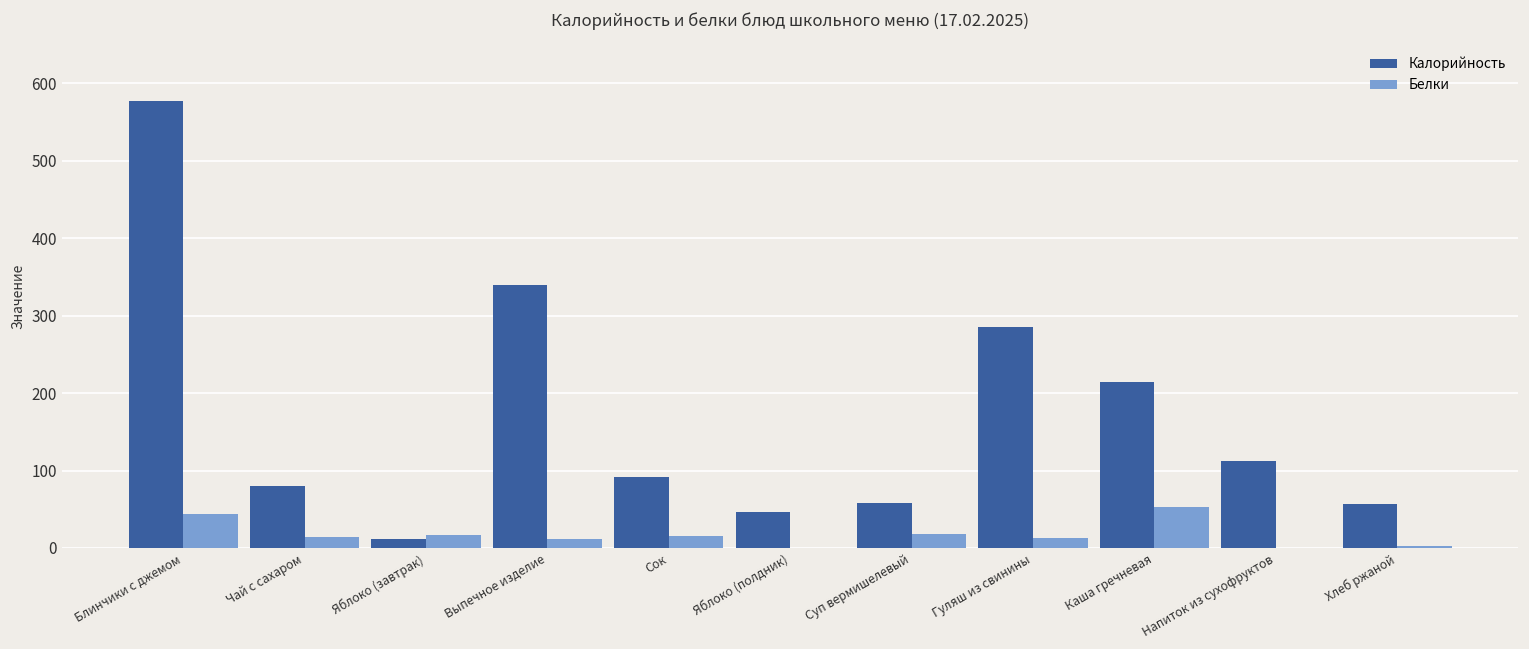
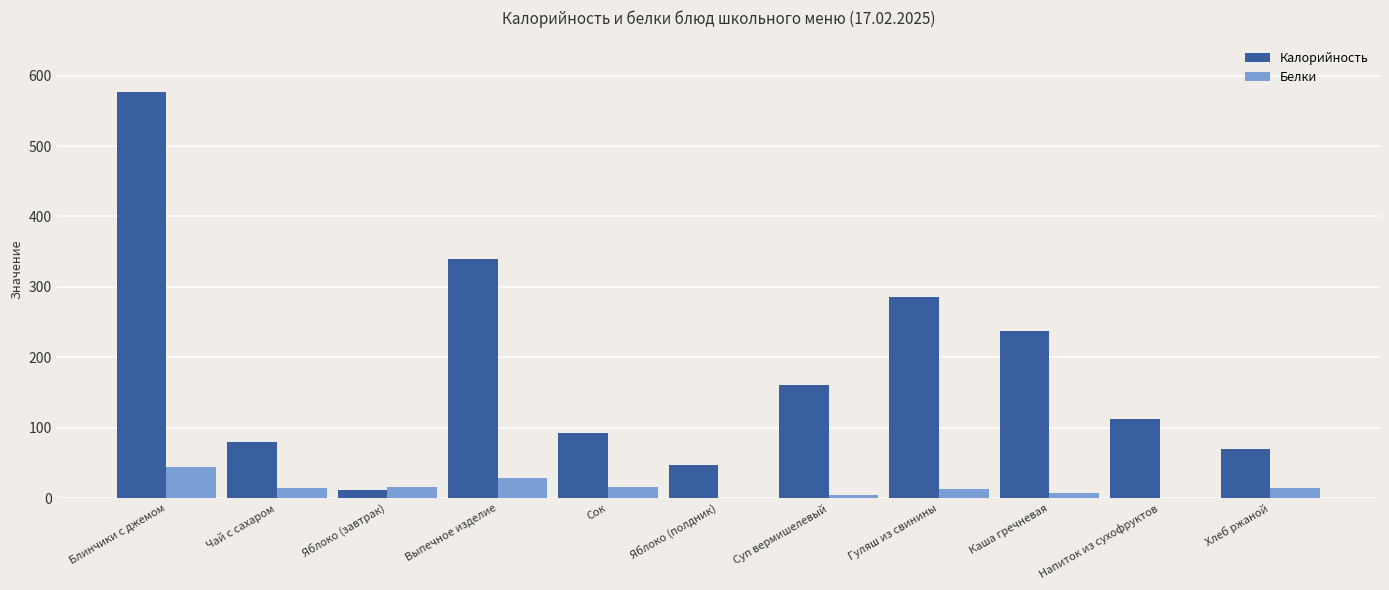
Белки, Выпечное изделие: 10 -> 30
Калорийность, Суп вермишелевый: 60 -> 160
Белки, Суп вермишелевый: 20 -> 0
Калорийность, Каша гречневая: 210 -> 240
Белки, Каша гречневая: 50 -> 10
Калорийность, Хлеб ржаной: 60 -> 70
Белки, Хлеб ржаной: 0 -> 10
